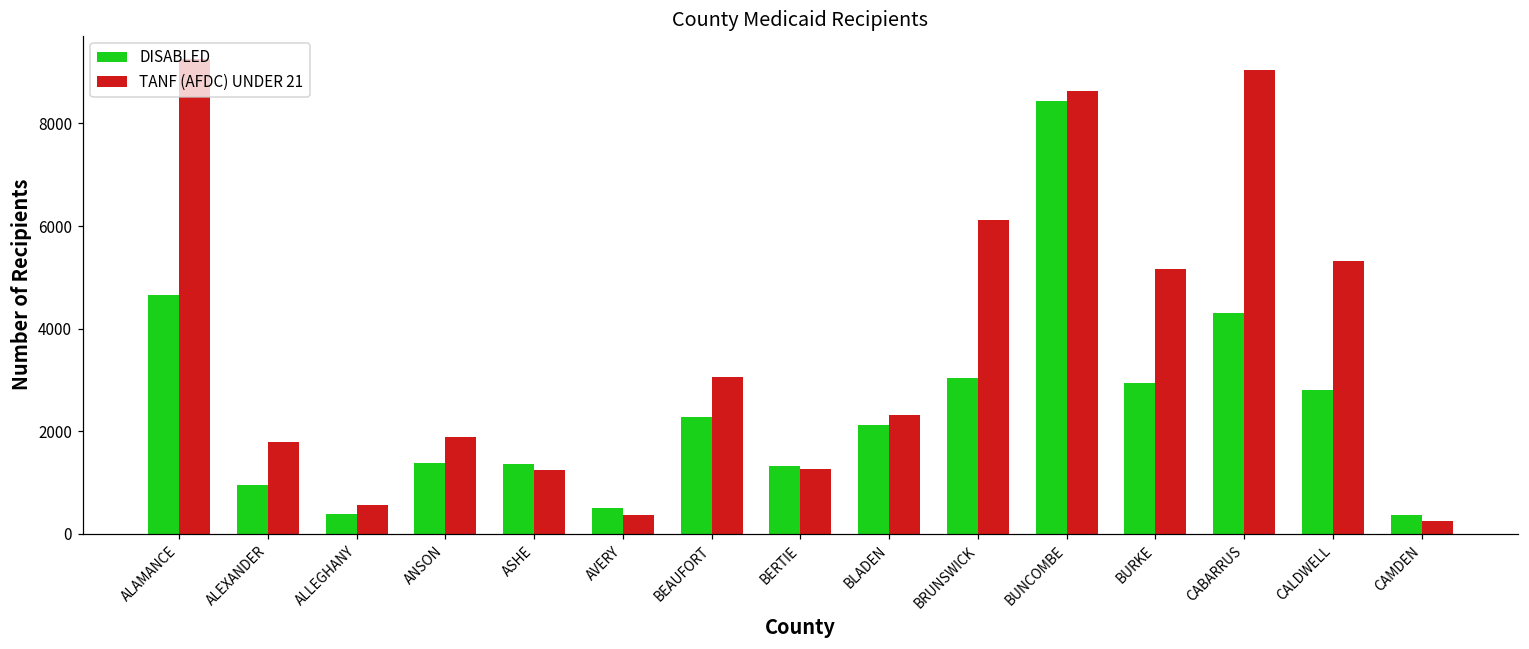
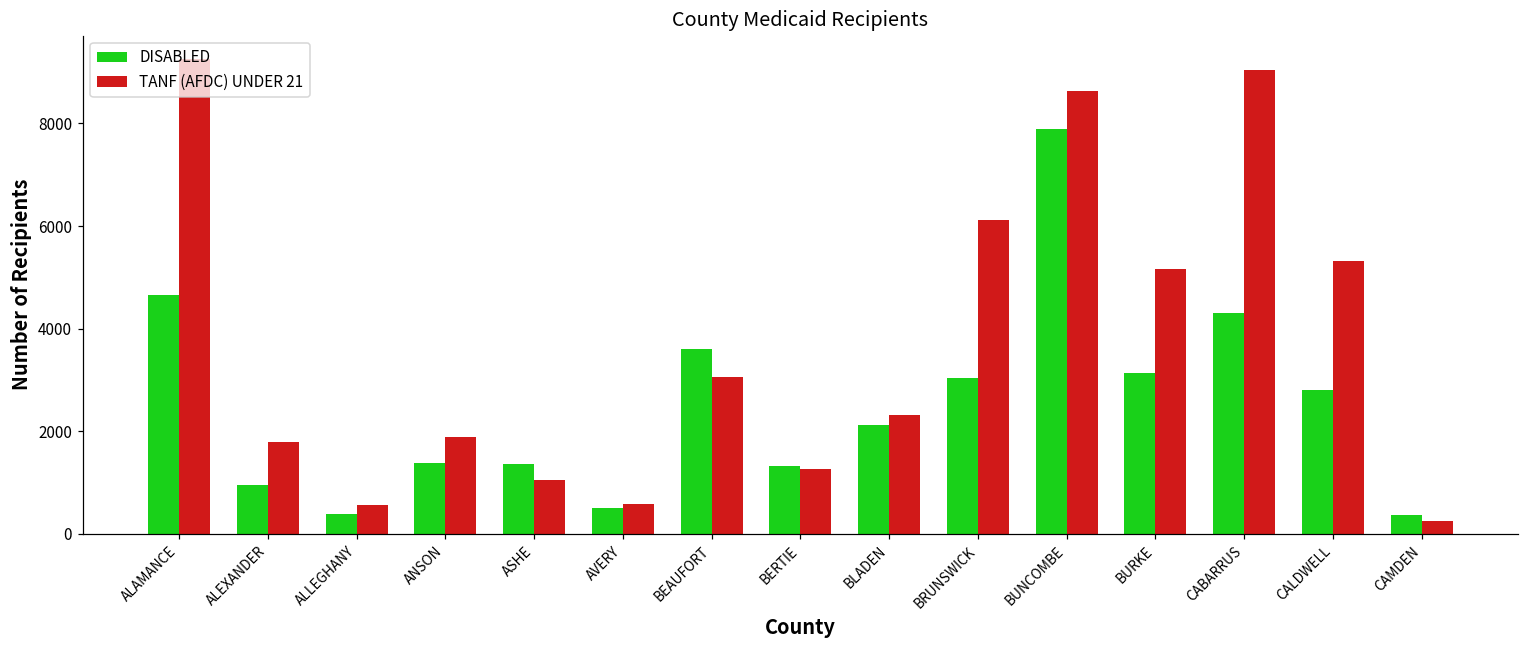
TANF (AFDC) UNDER 21, ASHE: 1300 -> 1000
TANF (AFDC) UNDER 21, AVERY: 400 -> 600
DISABLED, BEAUFORT: 2300 -> 3600
DISABLED, BUNCOMBE: 8400 -> 7900
DISABLED, BURKE: 2900 -> 3100
